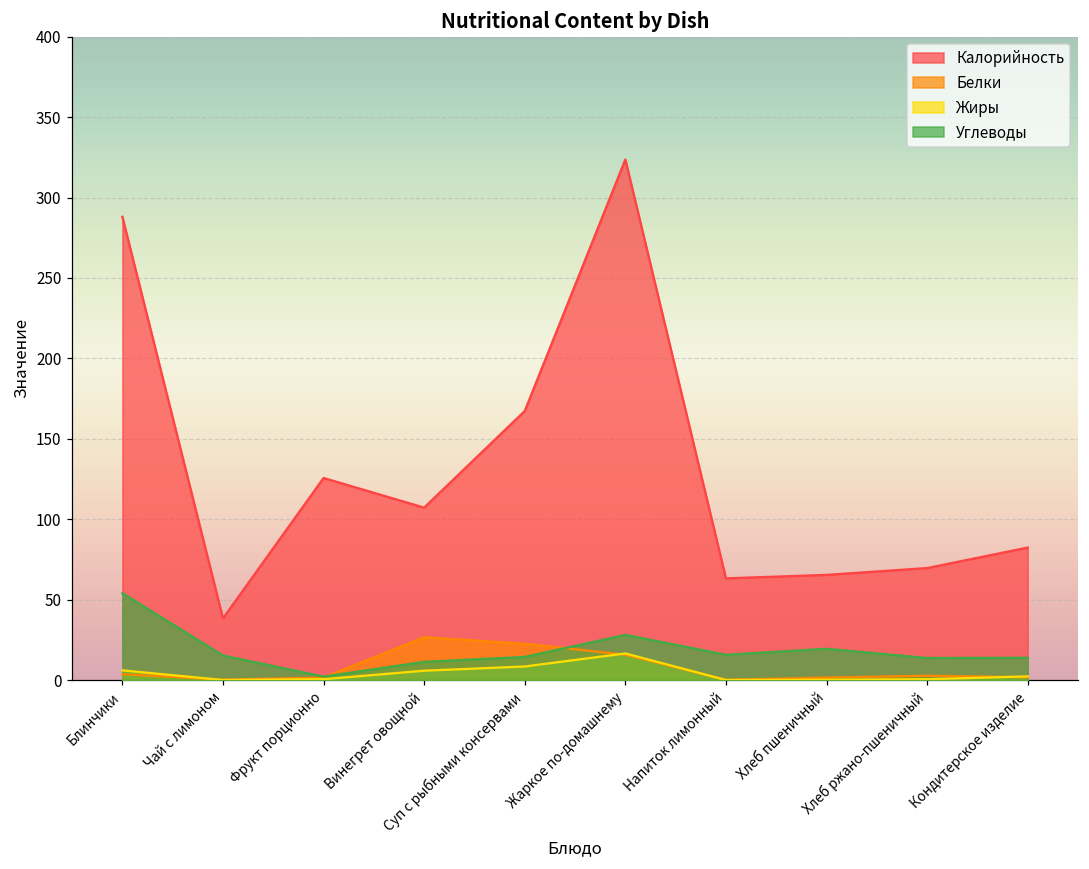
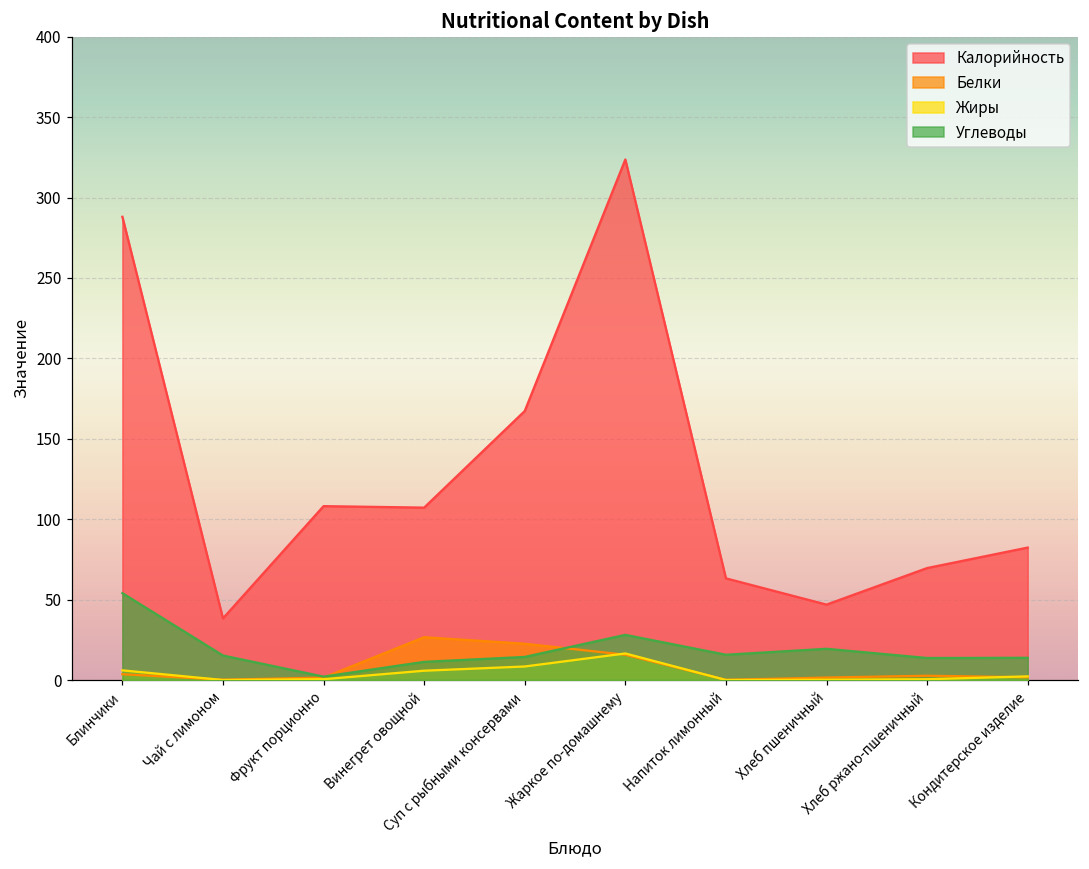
Калорийность, Фрукт порционно: 126 -> 108
Калорийность, Хлеб пшеничный: 65 -> 47
